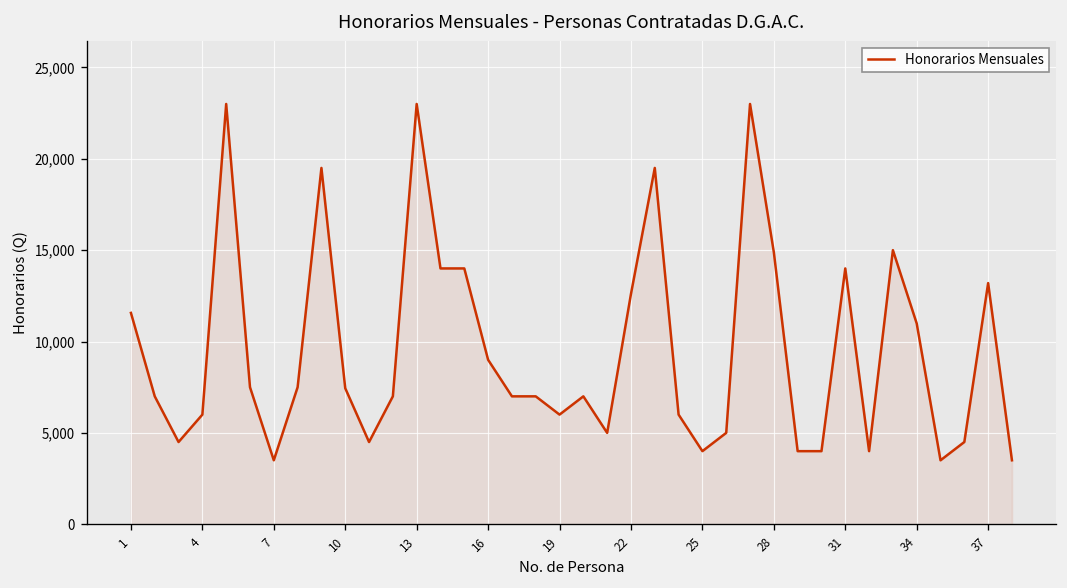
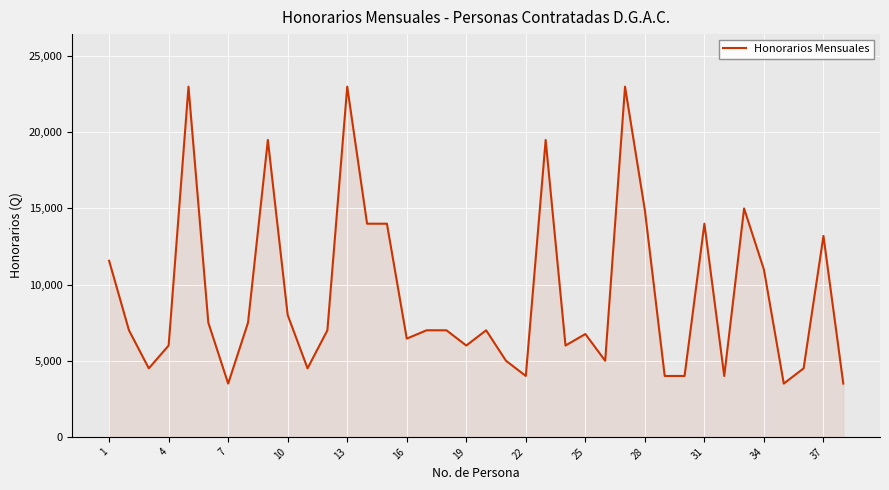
10: 7,400 -> 8,000
16: 9,000 -> 6,500
22: 12,600 -> 4,000
25: 4,000 -> 6,800
